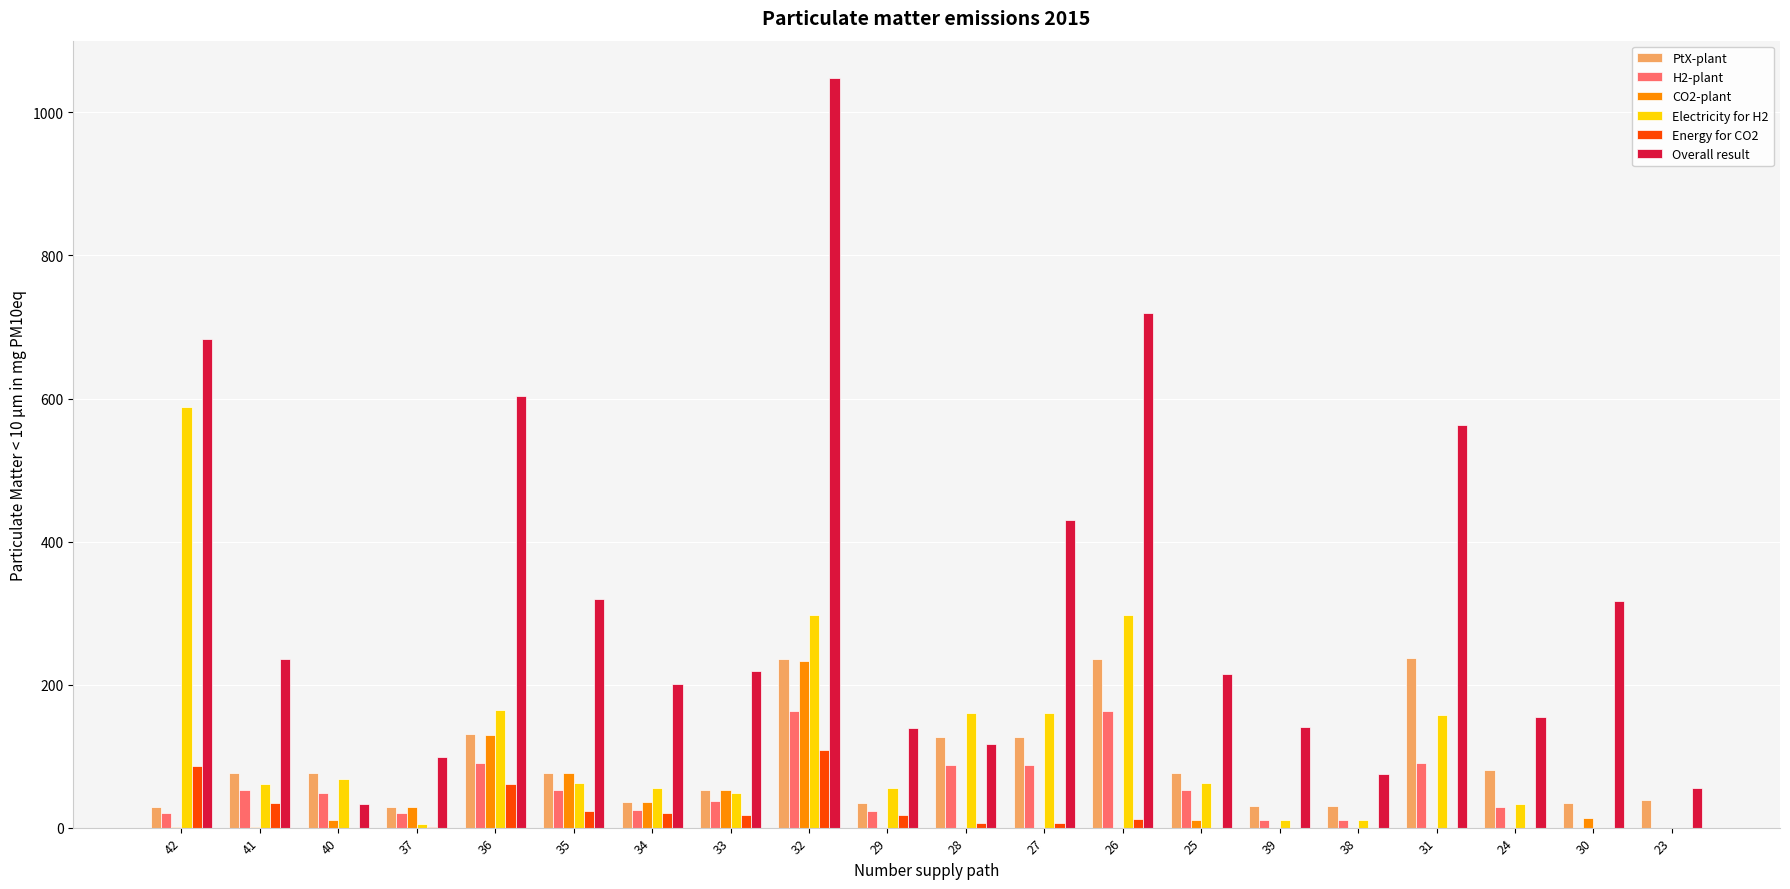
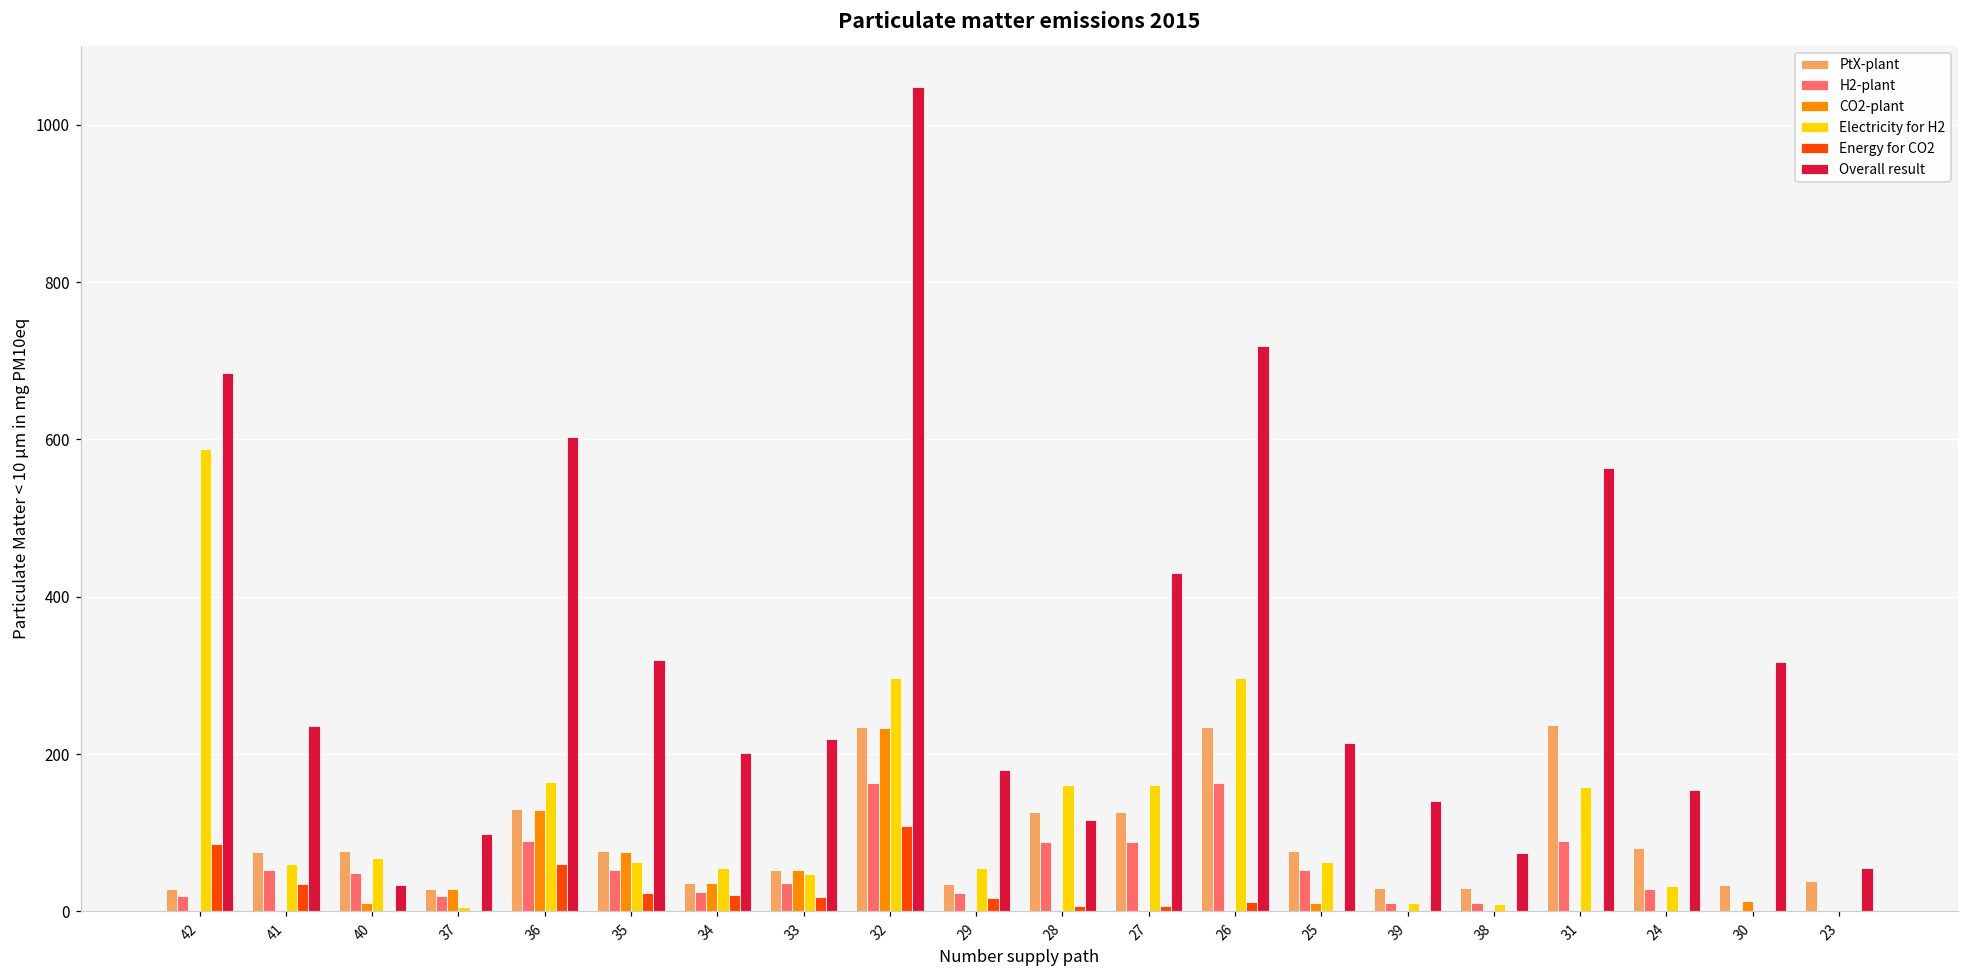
Overall result, 29: 140 -> 180
